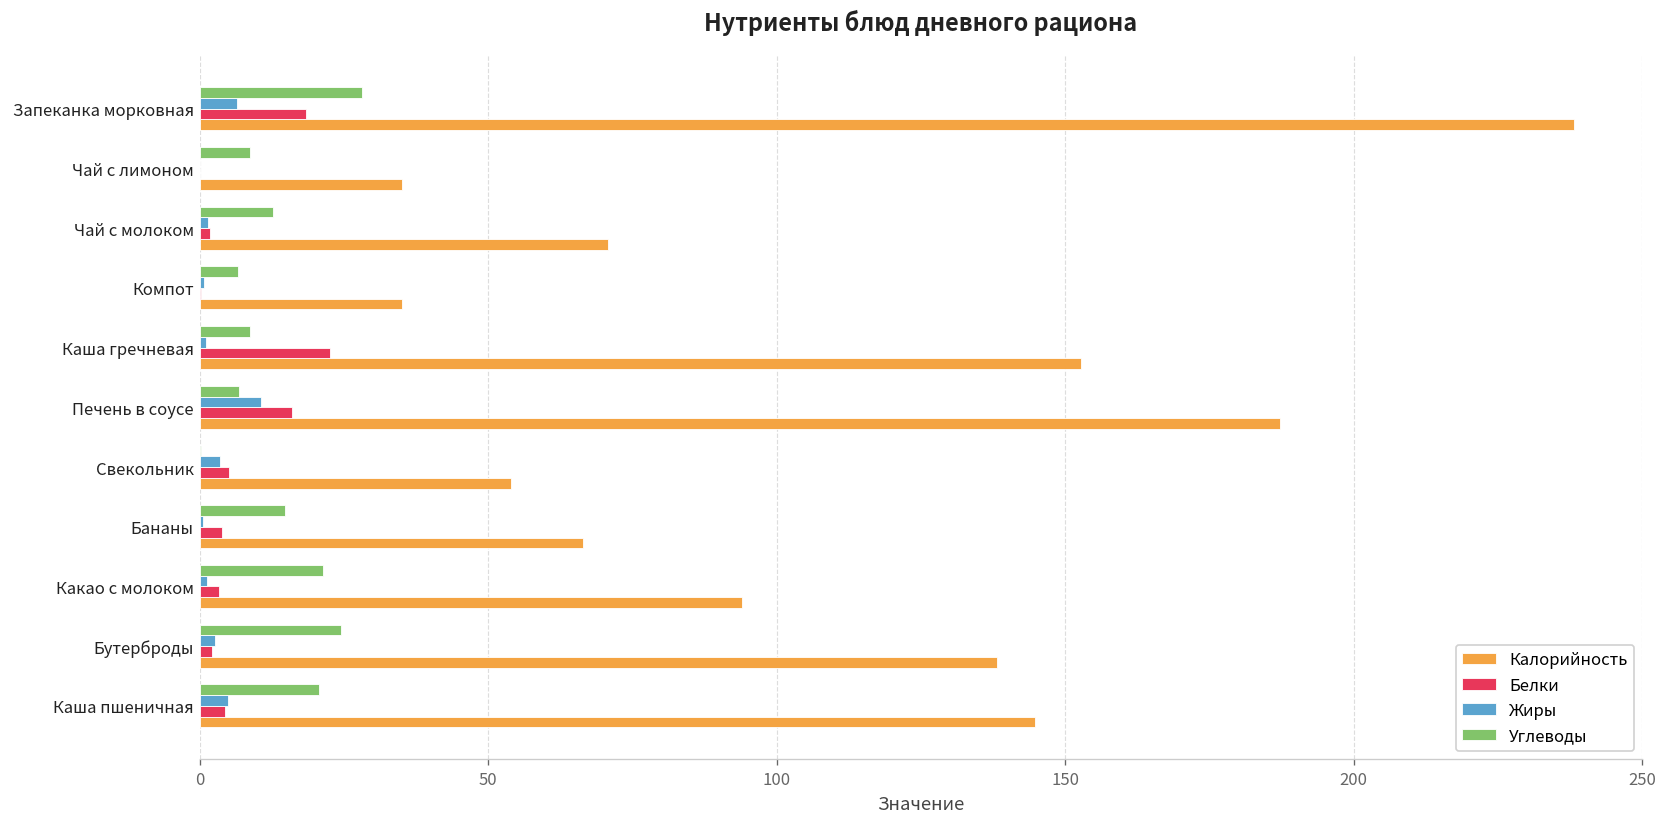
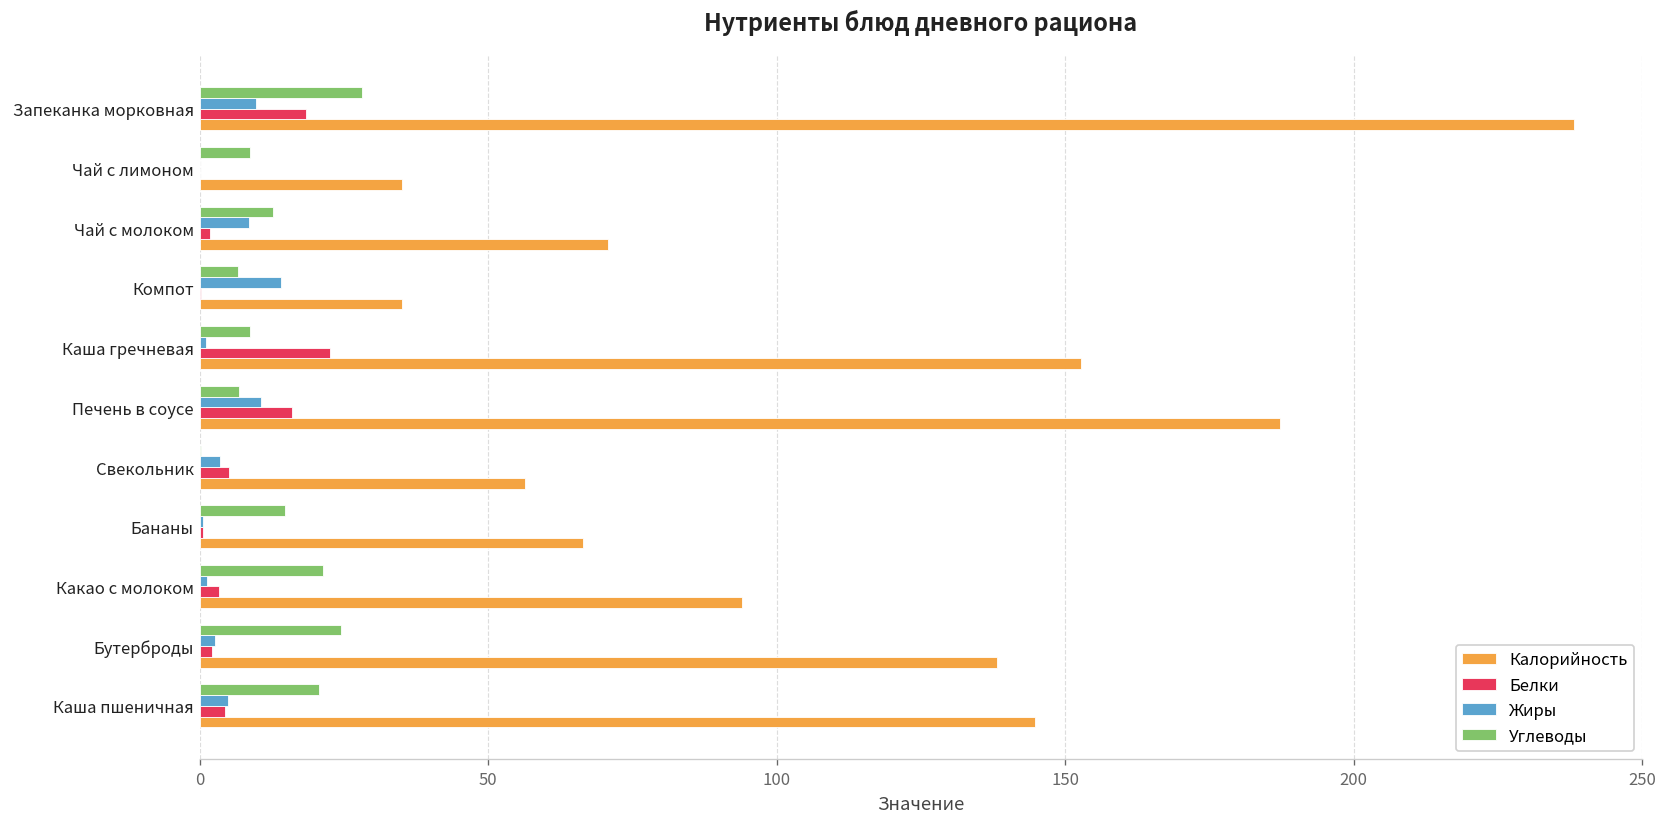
Жиры, Запеканка морковная: 6 -> 10
Жиры, Чай с молоком: 1 -> 9
Жиры, Компот: 1 -> 14
Калорийность, Свекольник: 54 -> 56
Белки, Бананы: 4 -> 1
